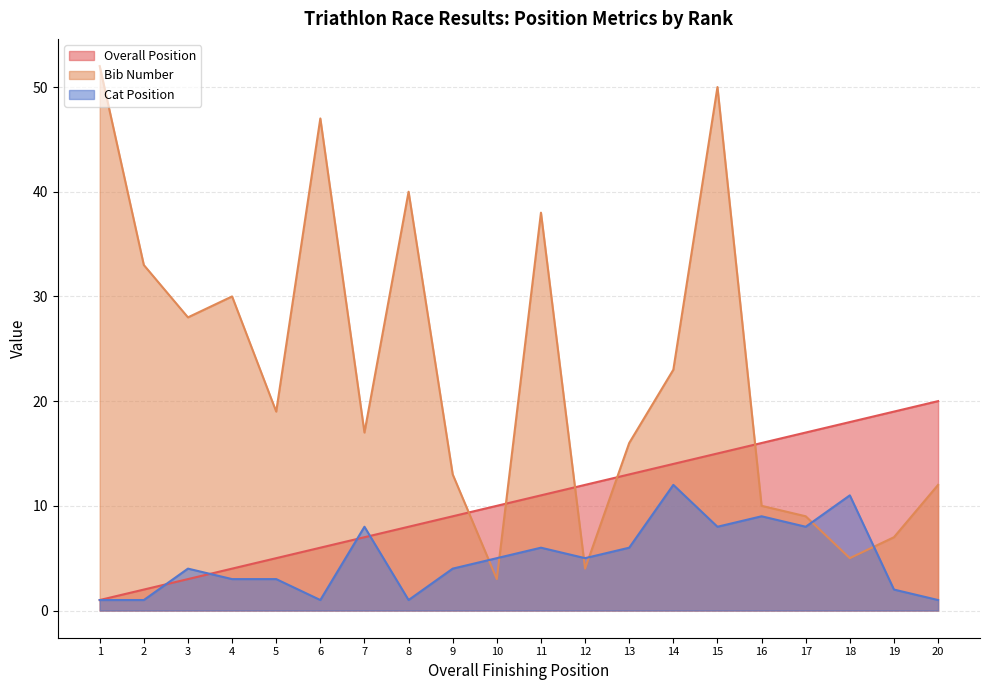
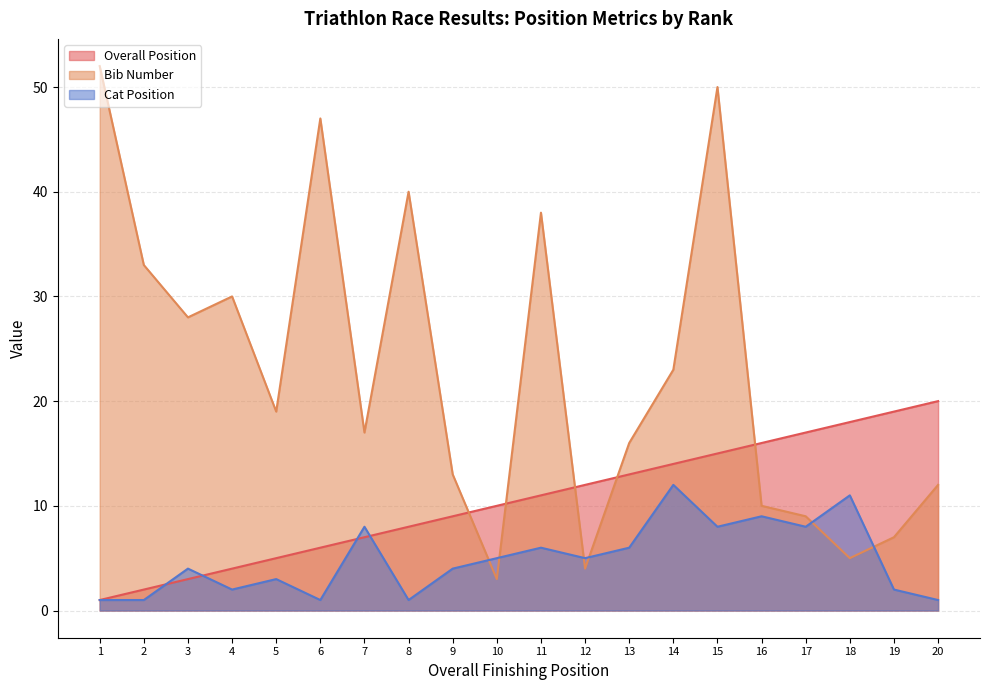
Cat Position, 4: 3 -> 2
